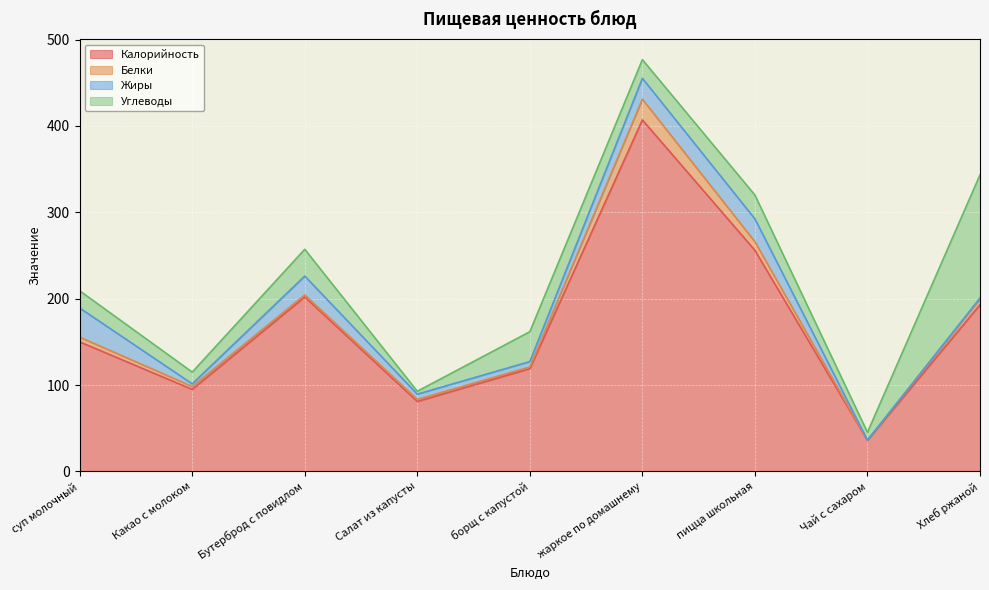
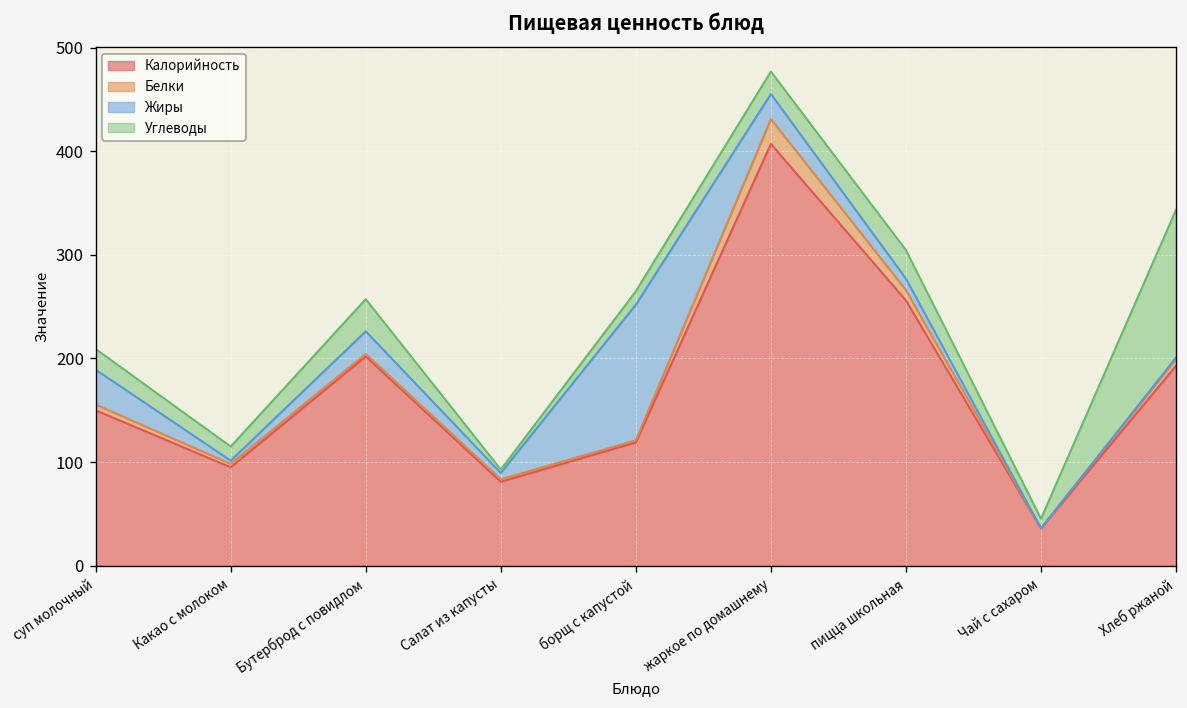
Жиры, борщ с капустой: 10 -> 130
Углеводы, борщ с капустой: 30 -> 10
Жиры, пицца школьная: 30 -> 10
